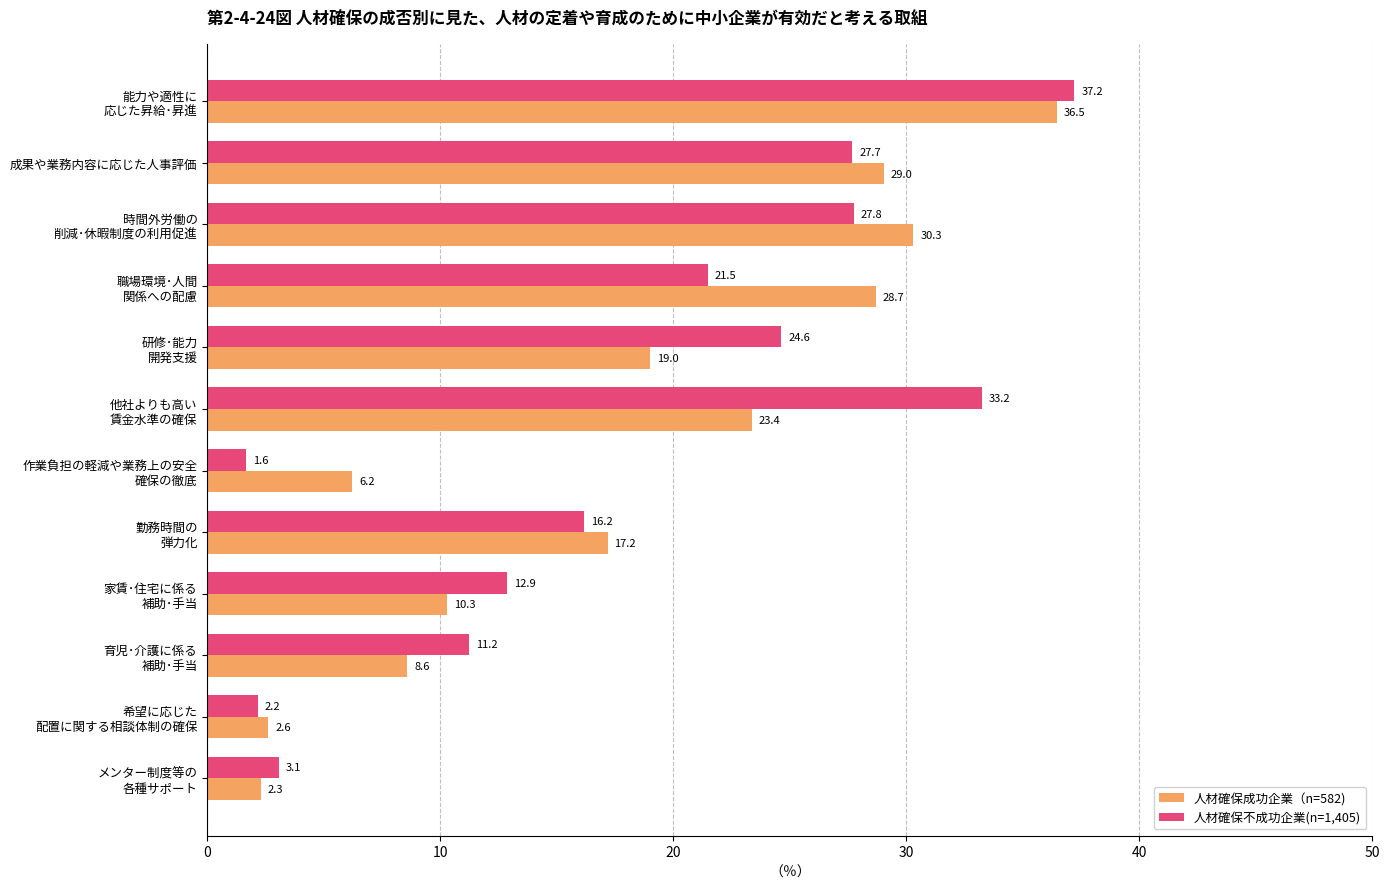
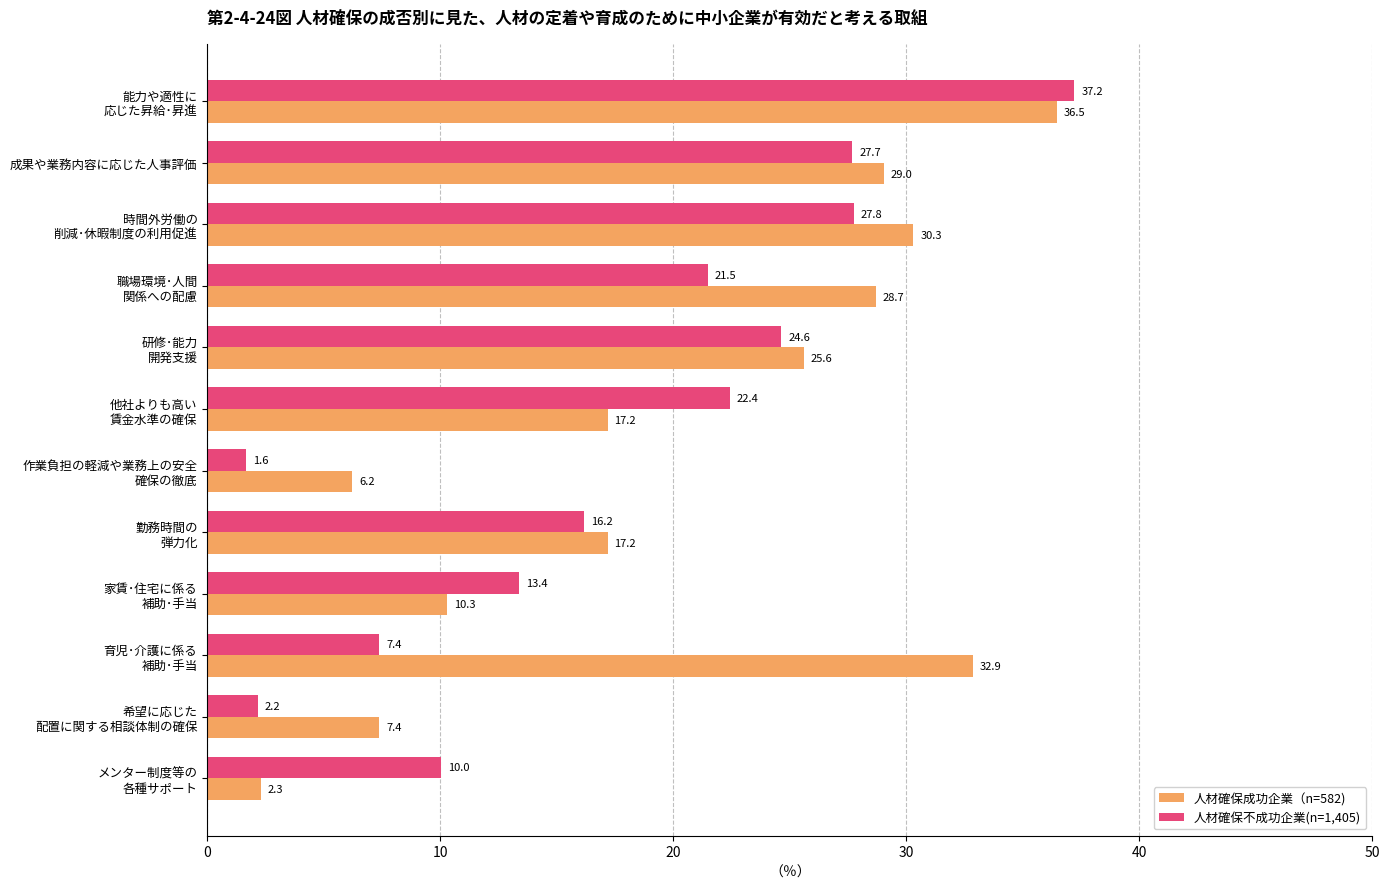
人材確保成功企業（n=582), 研修･能力 開発支援: 19.0 -> 25.6
人材確保不成功企業(n=1,405), 他社よりも高い 賃金水準の確保: 33.2 -> 22.4
人材確保成功企業（n=582), 他社よりも高い 賃金水準の確保: 23.4 -> 17.2
人材確保不成功企業(n=1,405), 家賃･住宅に係る 補助･手当: 12.9 -> 13.4
人材確保不成功企業(n=1,405), 育児･介護に係る 補助･手当: 11.2 -> 7.4
人材確保成功企業（n=582), 育児･介護に係る 補助･手当: 8.6 -> 32.9
人材確保成功企業（n=582), 希望に応じた 配置に関する相談体制の確保: 2.6 -> 7.4
人材確保不成功企業(n=1,405), メンター制度等の 各種サポート: 3.1 -> 10.0
